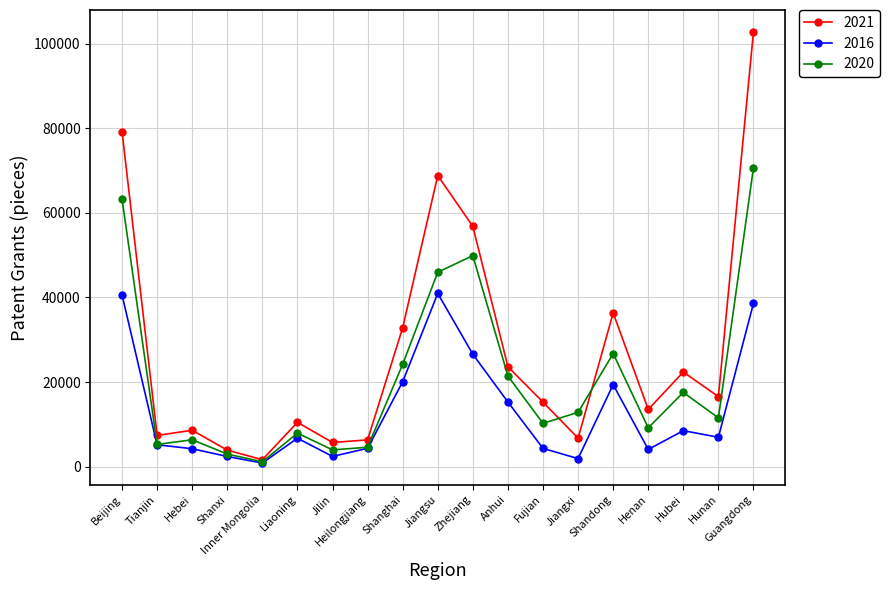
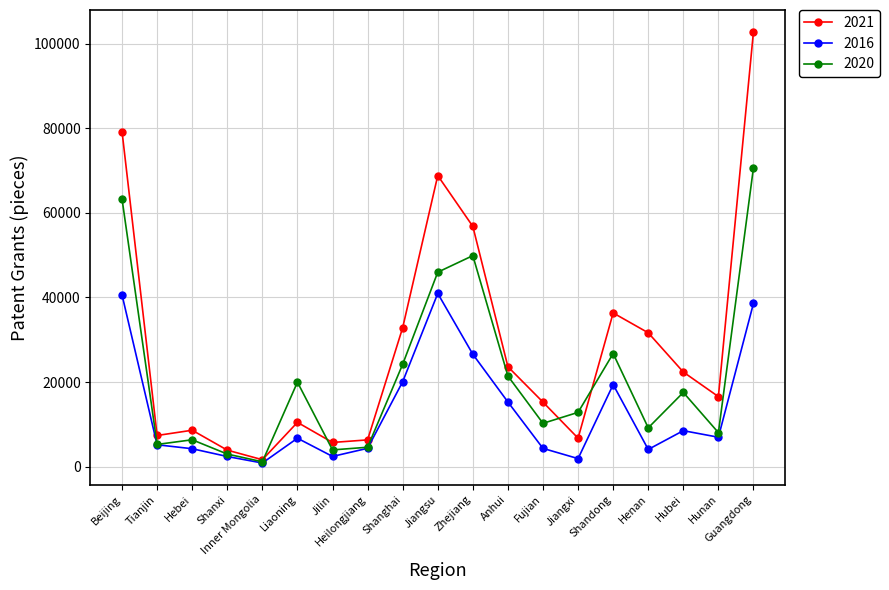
2020, Liaoning: 8000 -> 20000
2021, Henan: 14000 -> 32000
2020, Hunan: 12000 -> 8000
